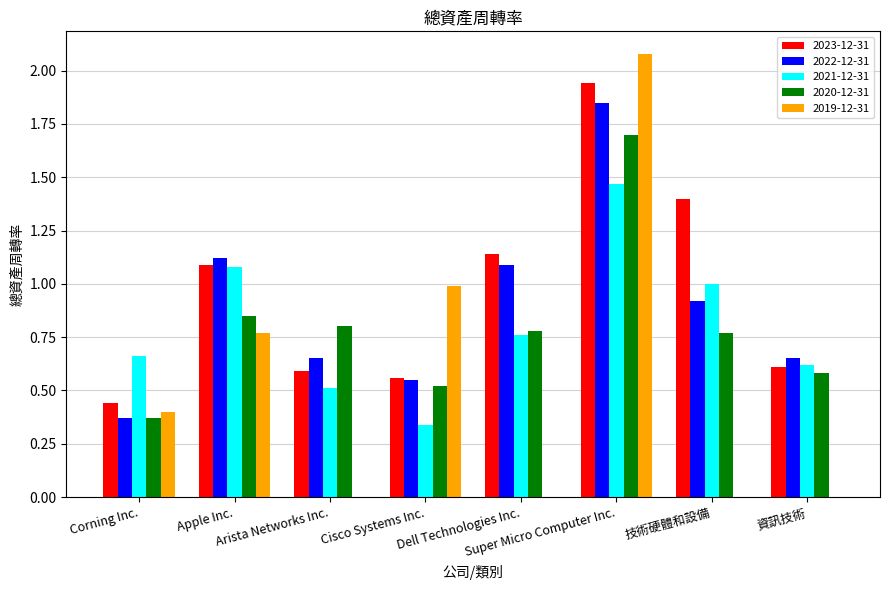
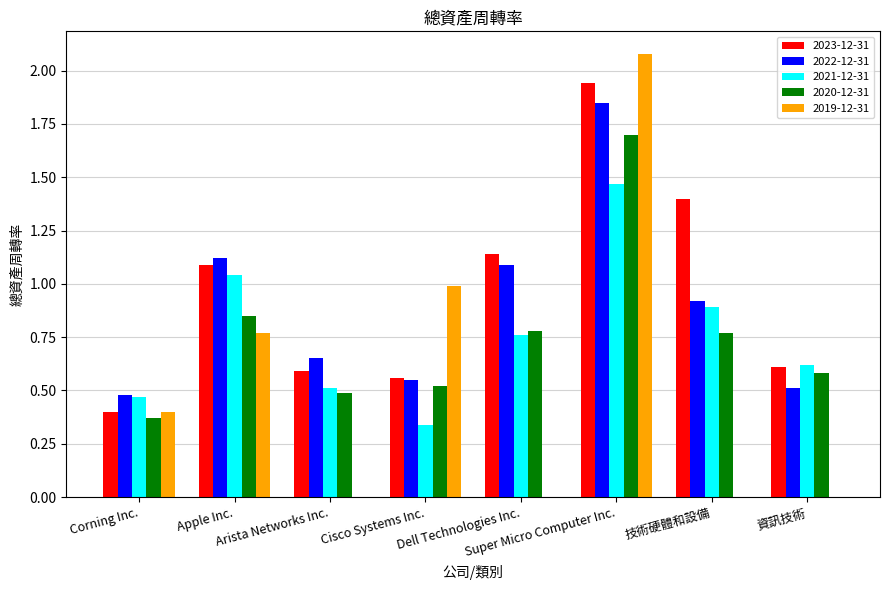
2023-12-31, Corning Inc.: 0.44 -> 0.40
2022-12-31, Corning Inc.: 0.37 -> 0.48
2021-12-31, Corning Inc.: 0.66 -> 0.47
2021-12-31, Apple Inc.: 1.08 -> 1.04
2020-12-31, Arista Networks Inc.: 0.80 -> 0.49
2021-12-31, 技術硬體和設備: 1.00 -> 0.89
2022-12-31, 資訊技術: 0.65 -> 0.51
